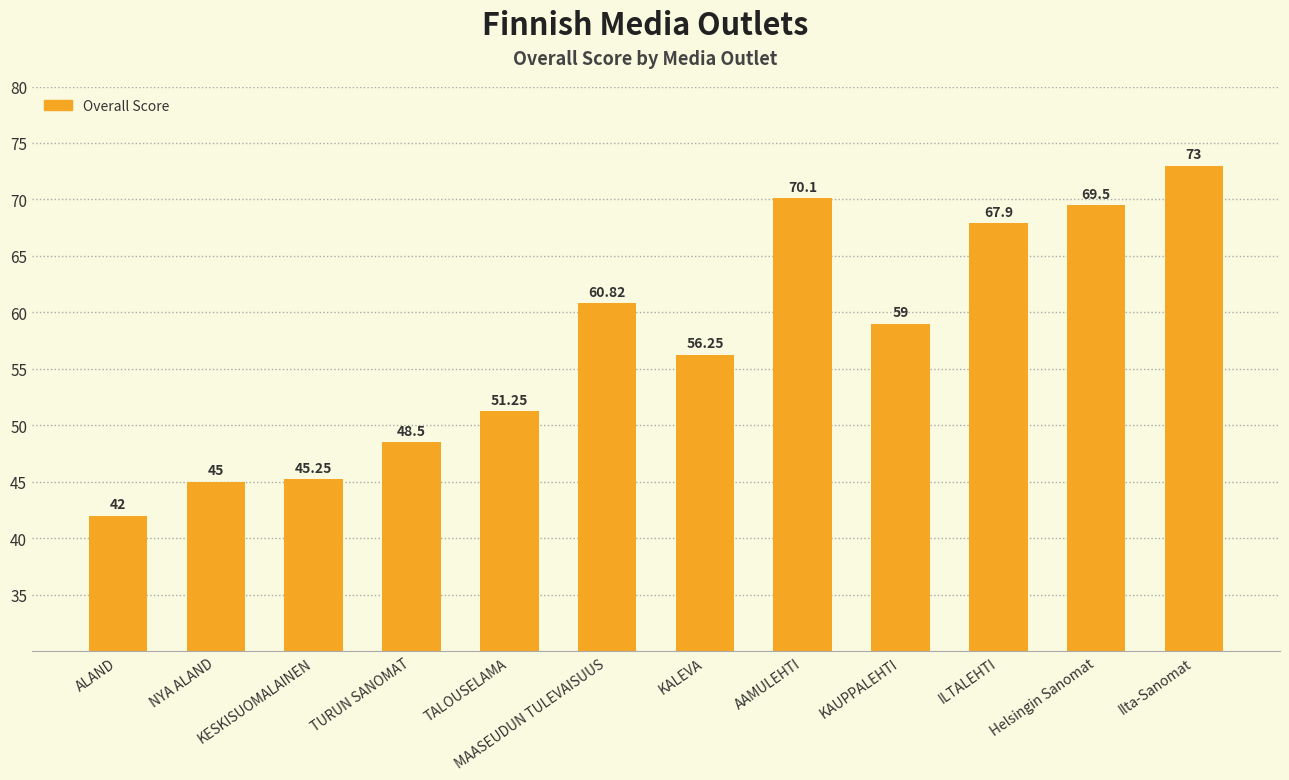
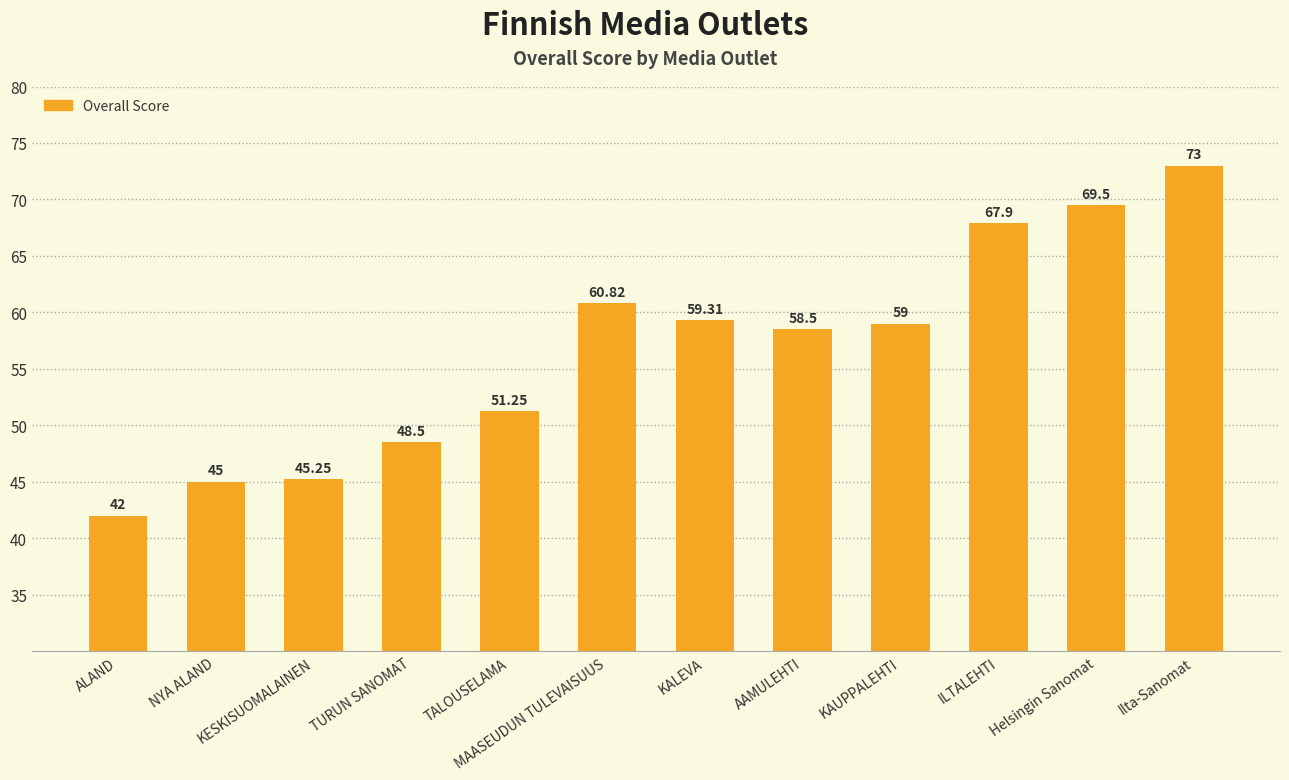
KALEVA: 56.25 -> 59.31
AAMULEHTI: 70.1 -> 58.5
